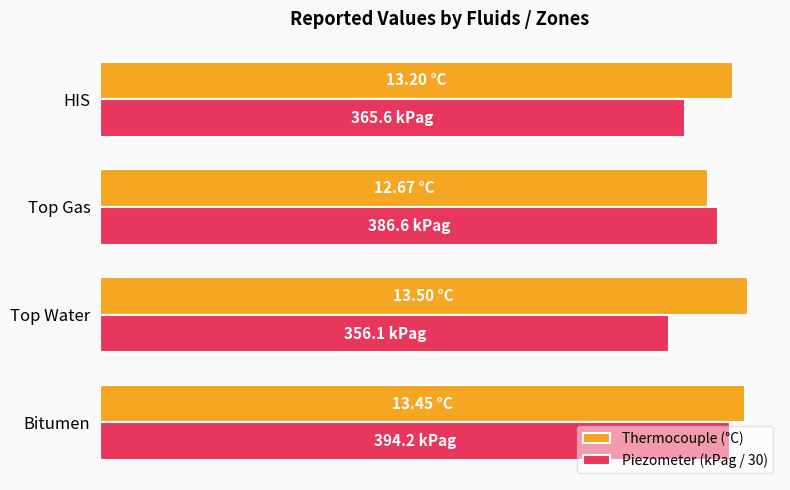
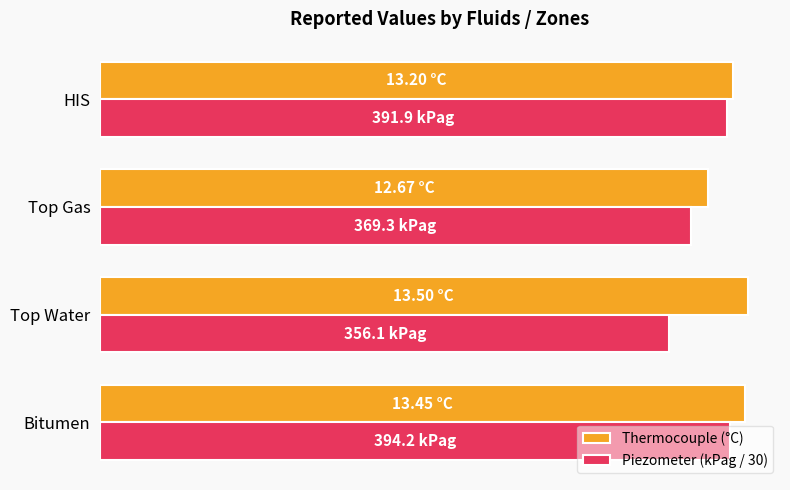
Piezometer (kPag / 30), HIS: 365.6 -> 391.9
Piezometer (kPag / 30), Top Gas: 386.6 -> 369.3
